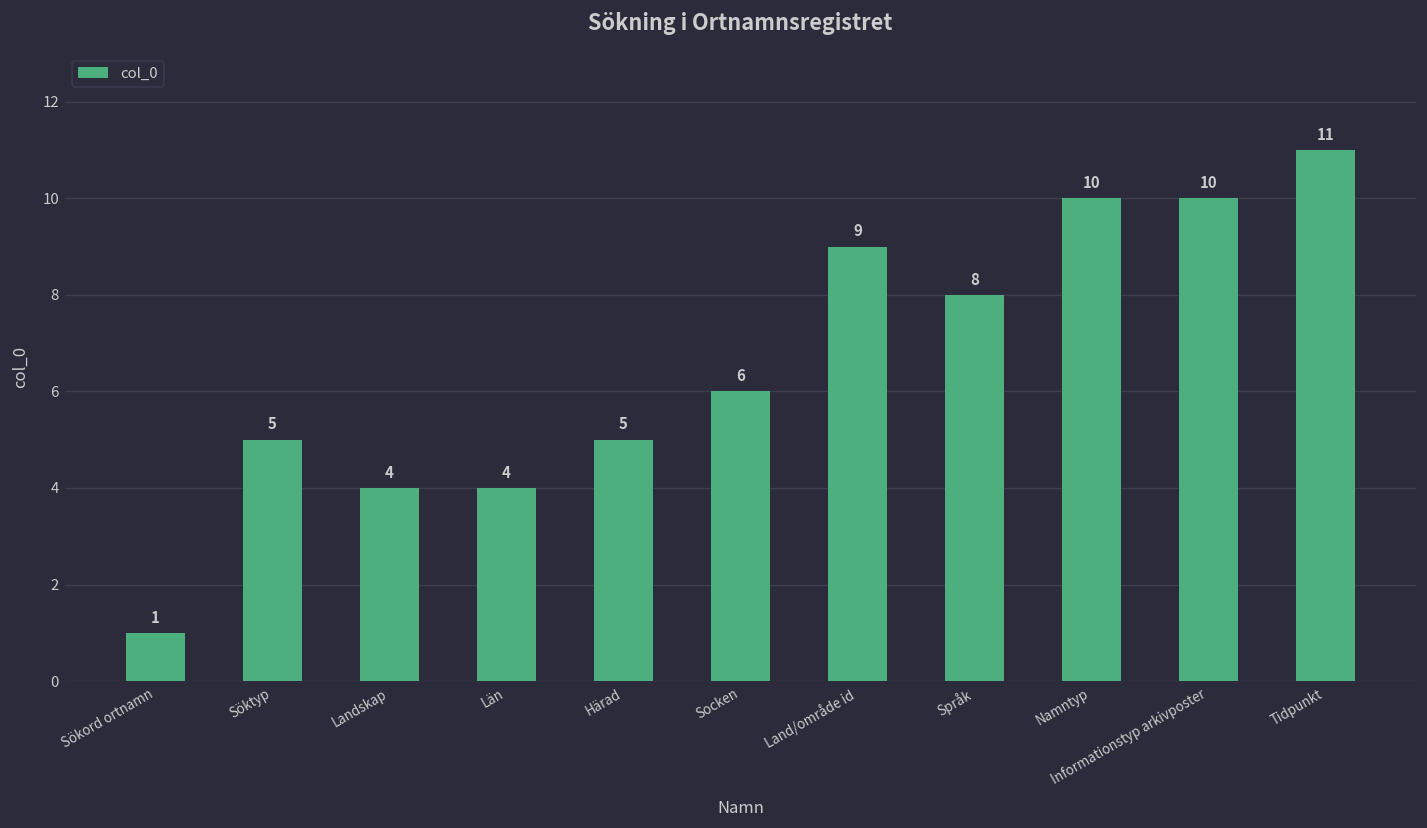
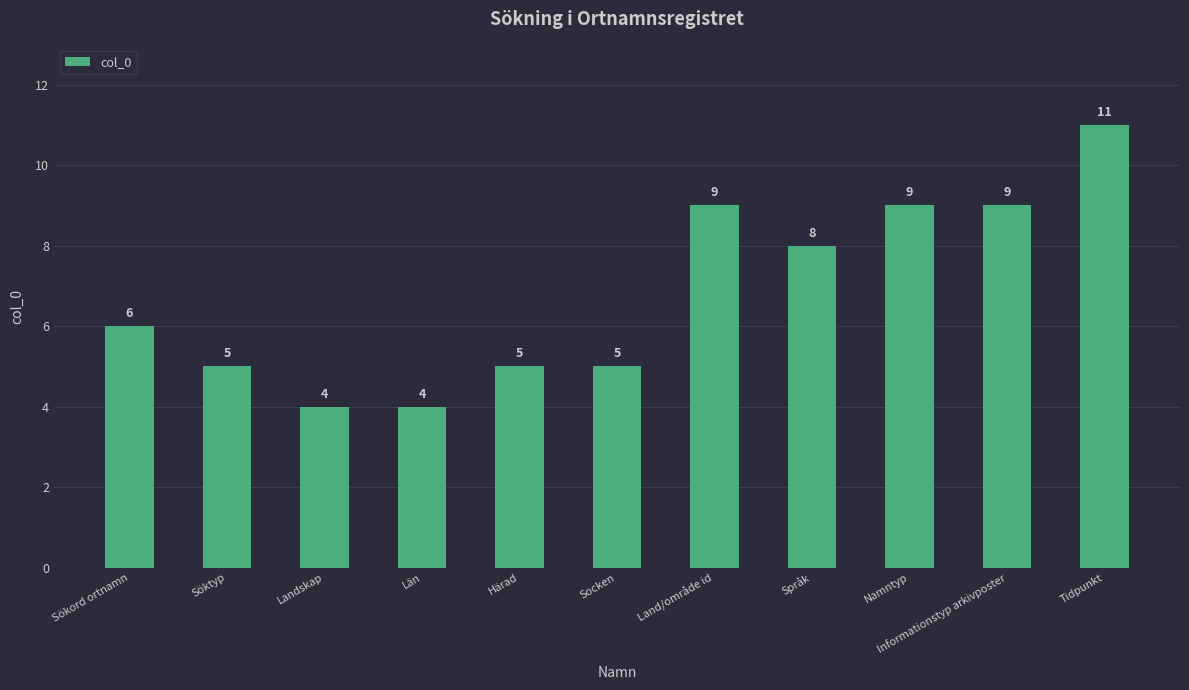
Sökord ortnamn: 1 -> 6
Socken: 6 -> 5
Namntyp: 10 -> 9
Informationstyp arkivposter: 10 -> 9
